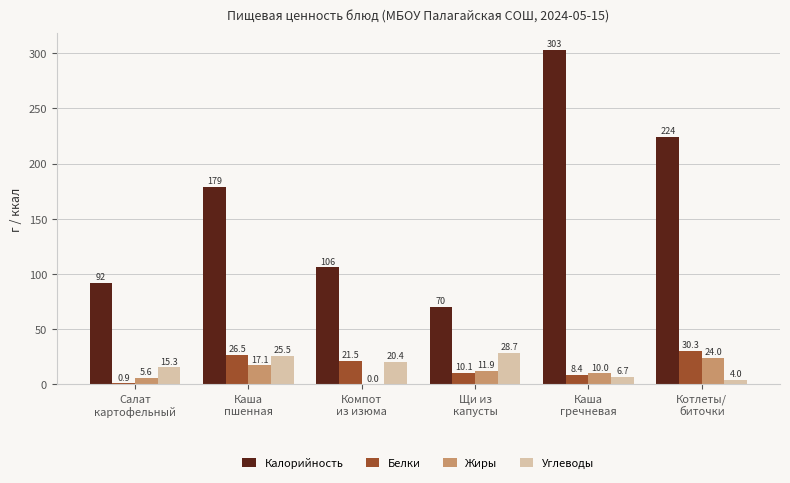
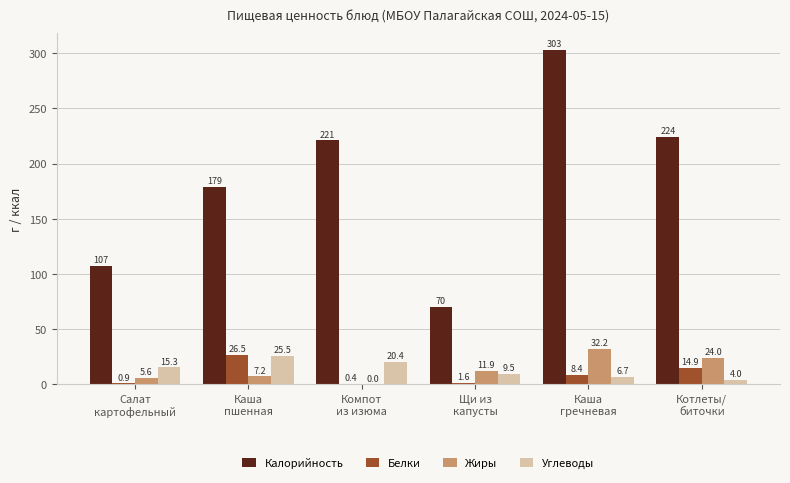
Калорийность, Салат картофельный: 92 -> 107
Жиры, Каша пшенная: 17.1 -> 7.2
Калорийность, Компот из изюма: 106 -> 221
Белки, Компот из изюма: 21.5 -> 0.4
Белки, Щи из капусты: 10.1 -> 1.6
Углеводы, Щи из капусты: 28.7 -> 9.5
Жиры, Каша гречневая: 10.0 -> 32.2
Белки, Котлеты/ биточки: 30.3 -> 14.9
